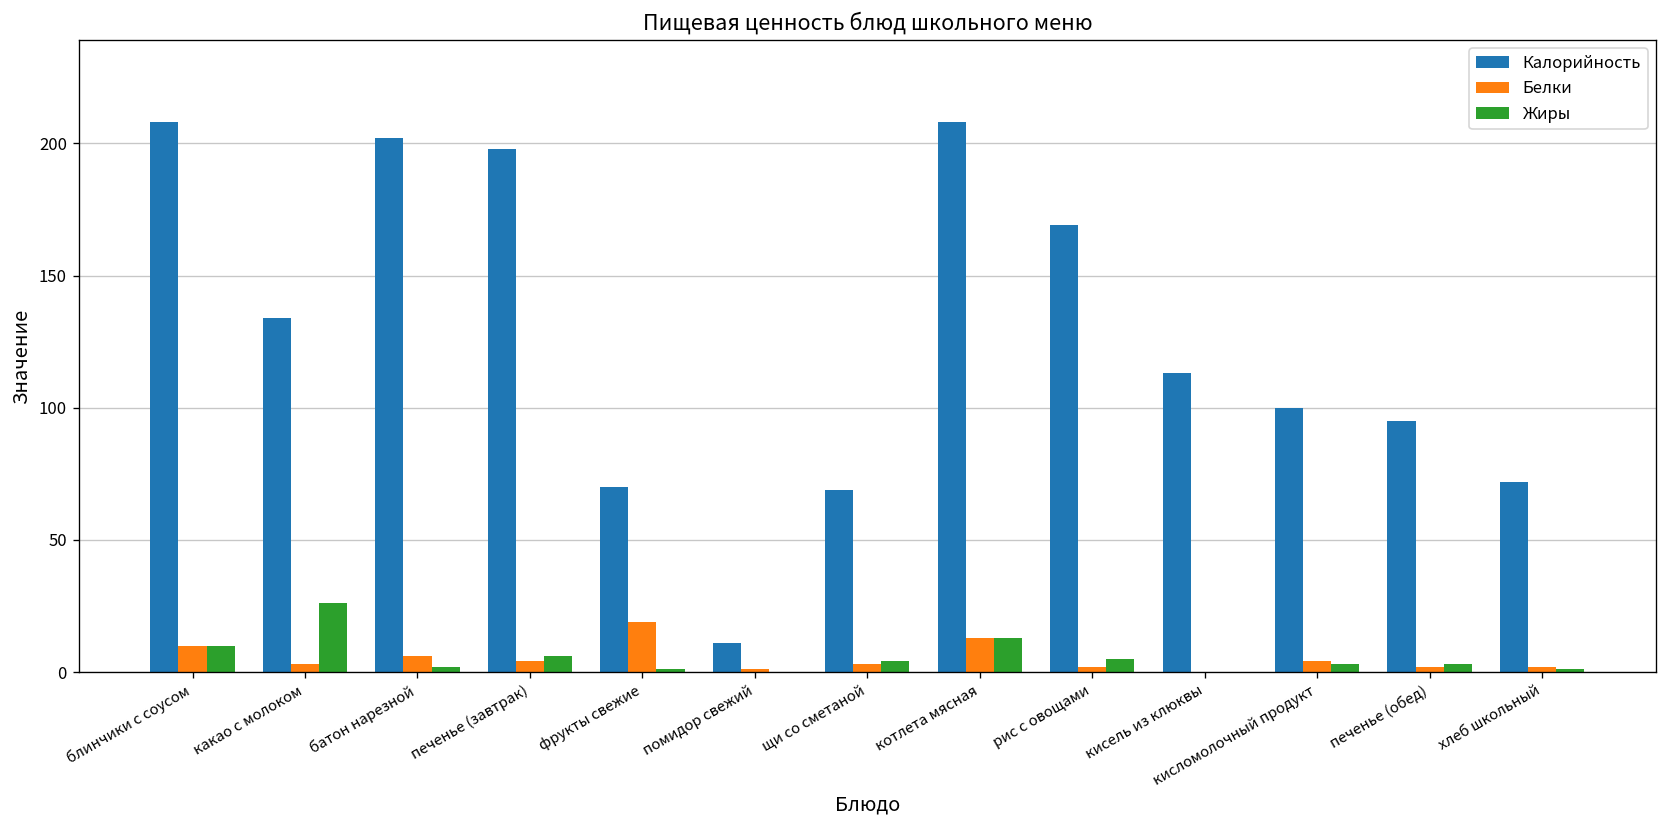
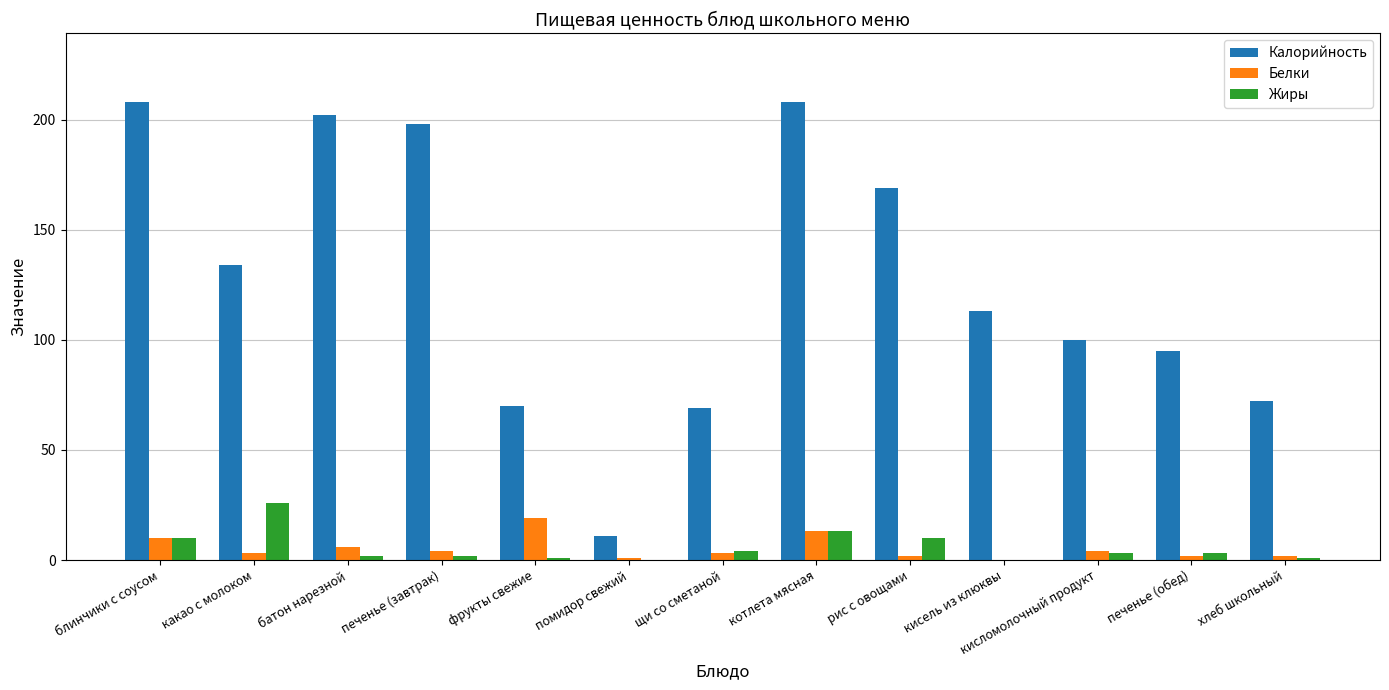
Жиры, печенье (завтрак): 6 -> 2
Жиры, рис с овощами: 5 -> 10
